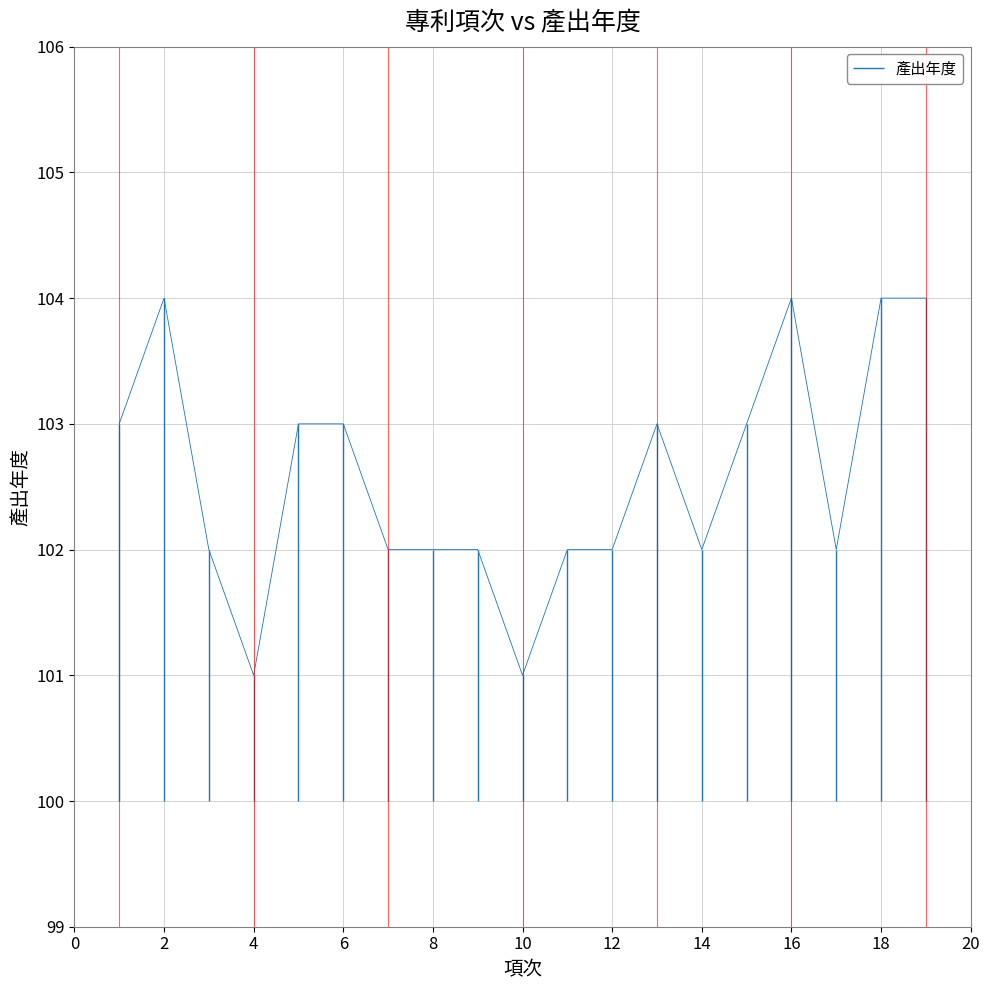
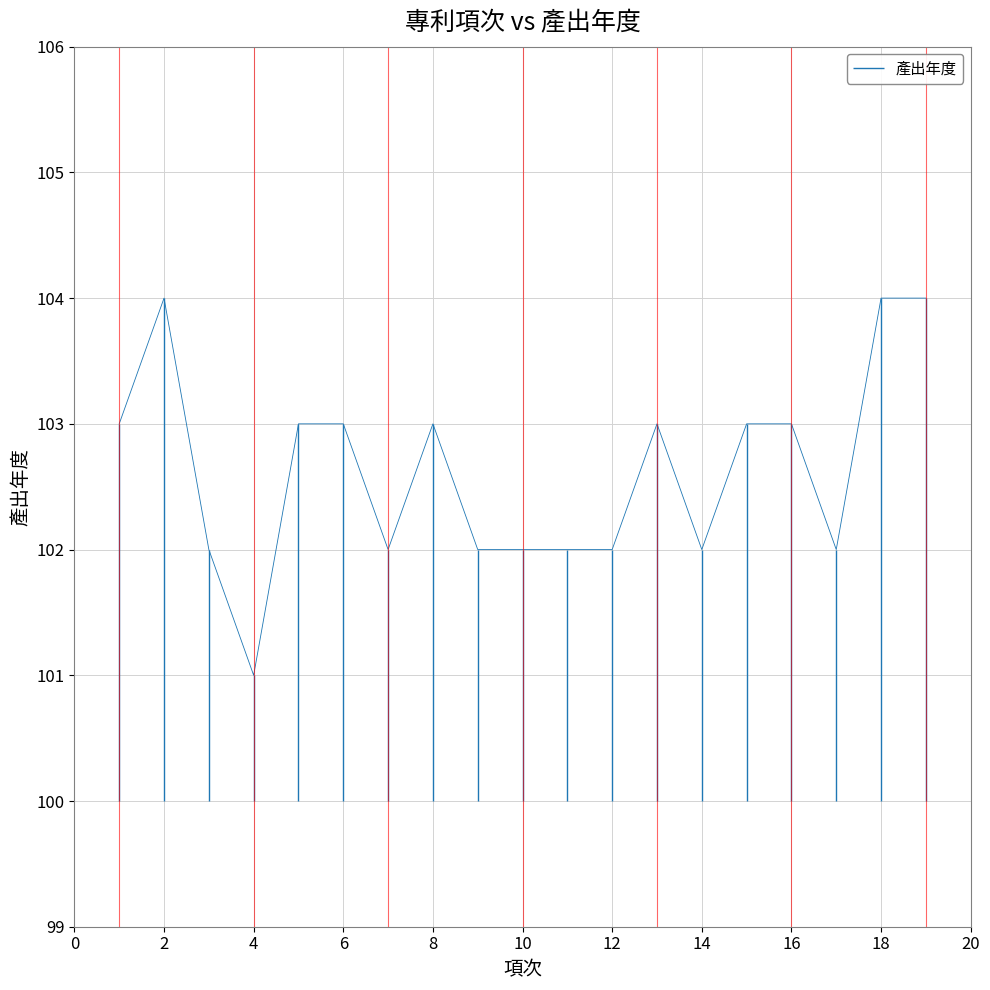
8: 102 -> 103
10: 101 -> 102
16: 104 -> 103
